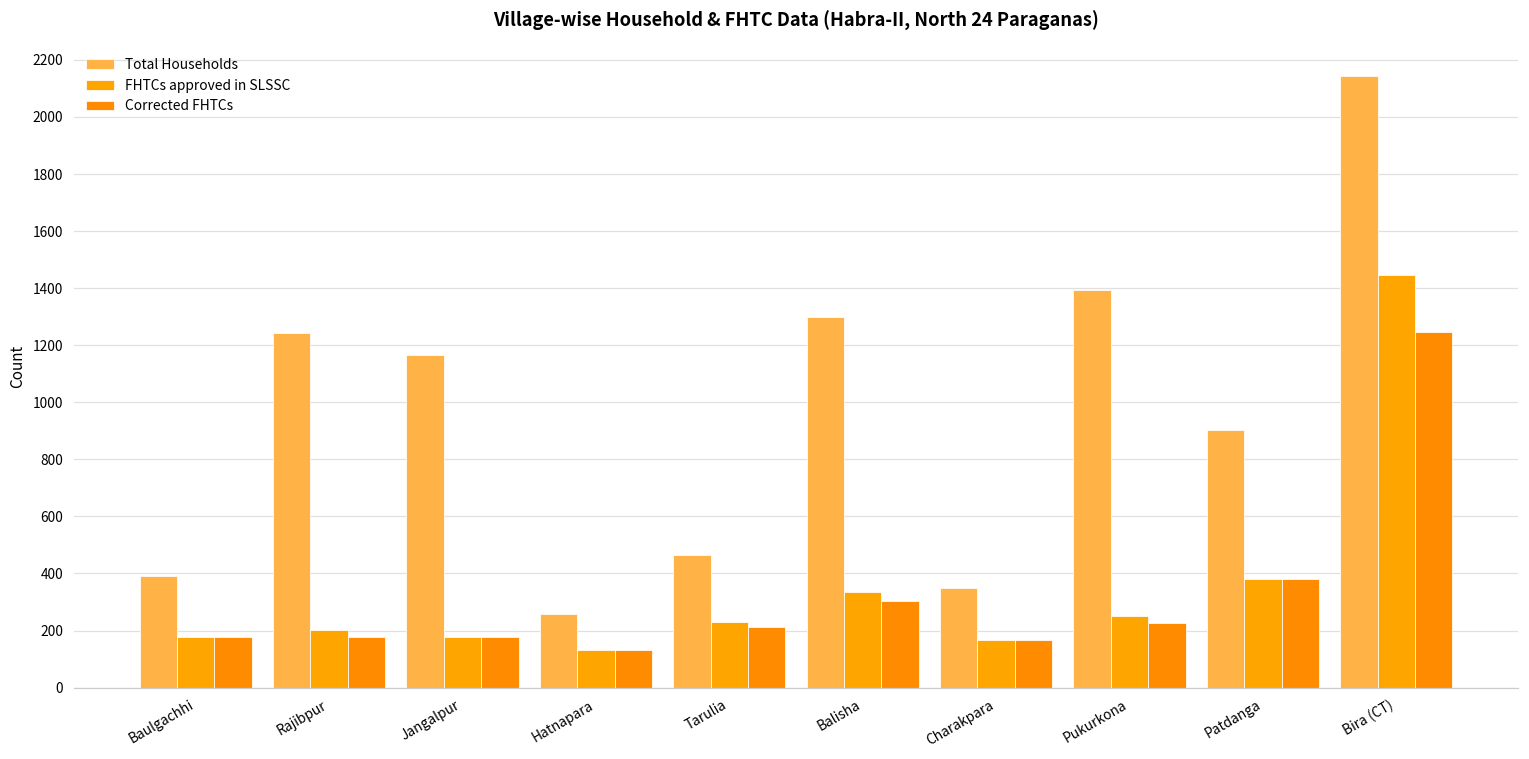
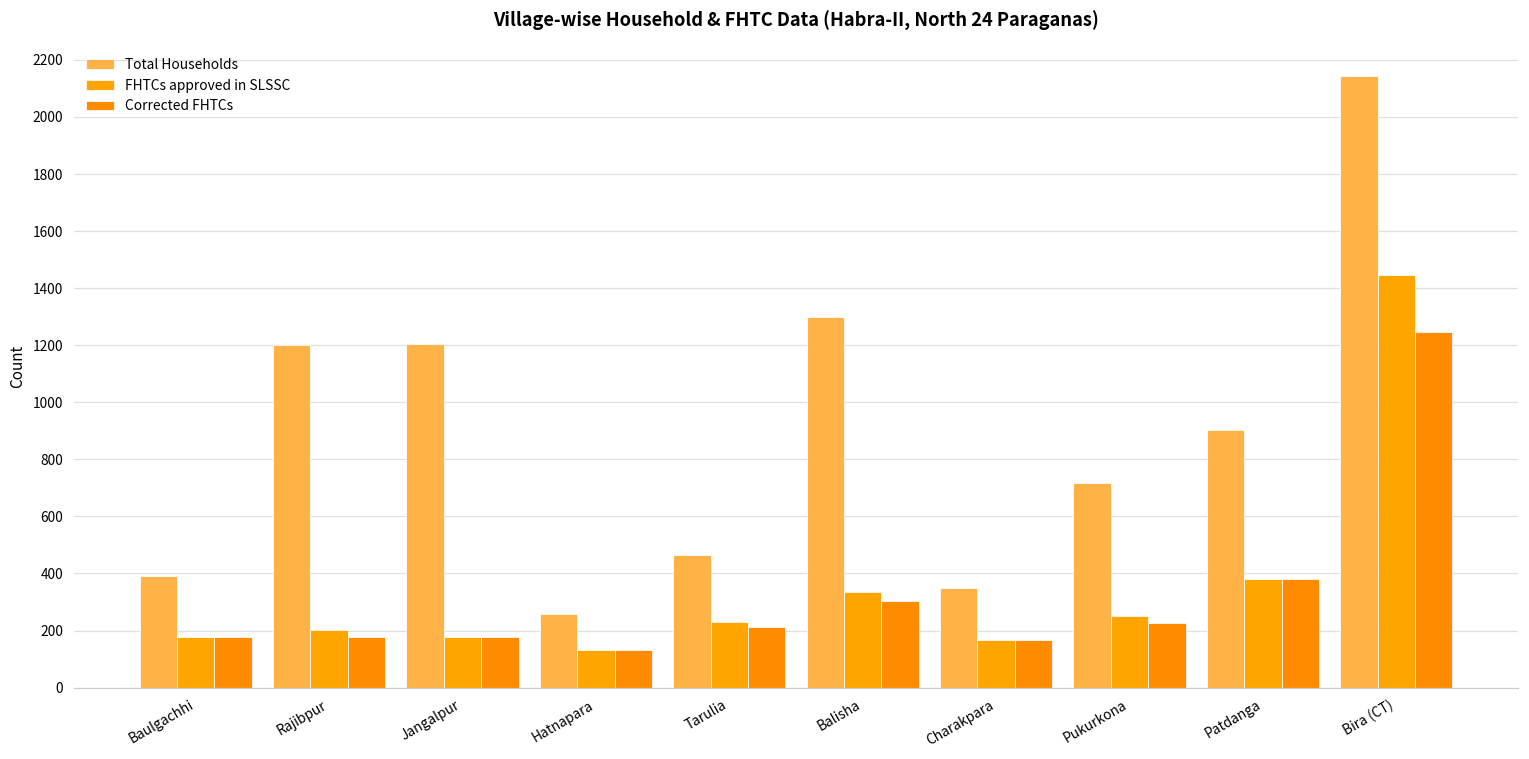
Total Households, Rajibpur: 1240 -> 1200
Total Households, Jangalpur: 1170 -> 1210
Total Households, Pukurkona: 1390 -> 720
